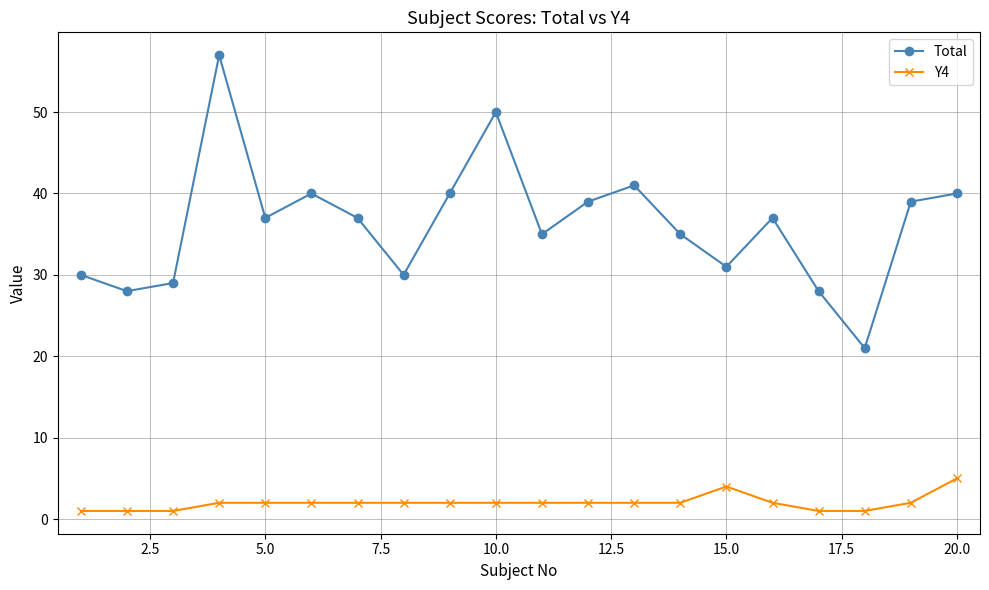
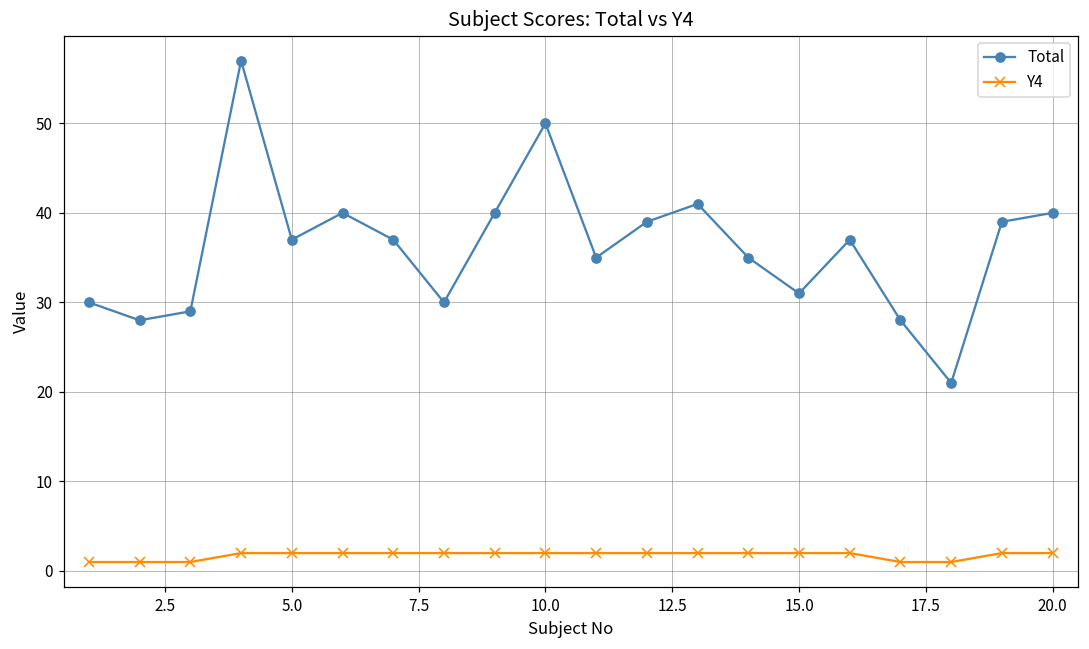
Y4, 15.0: 4 -> 2
Y4, 20.0: 5 -> 2
